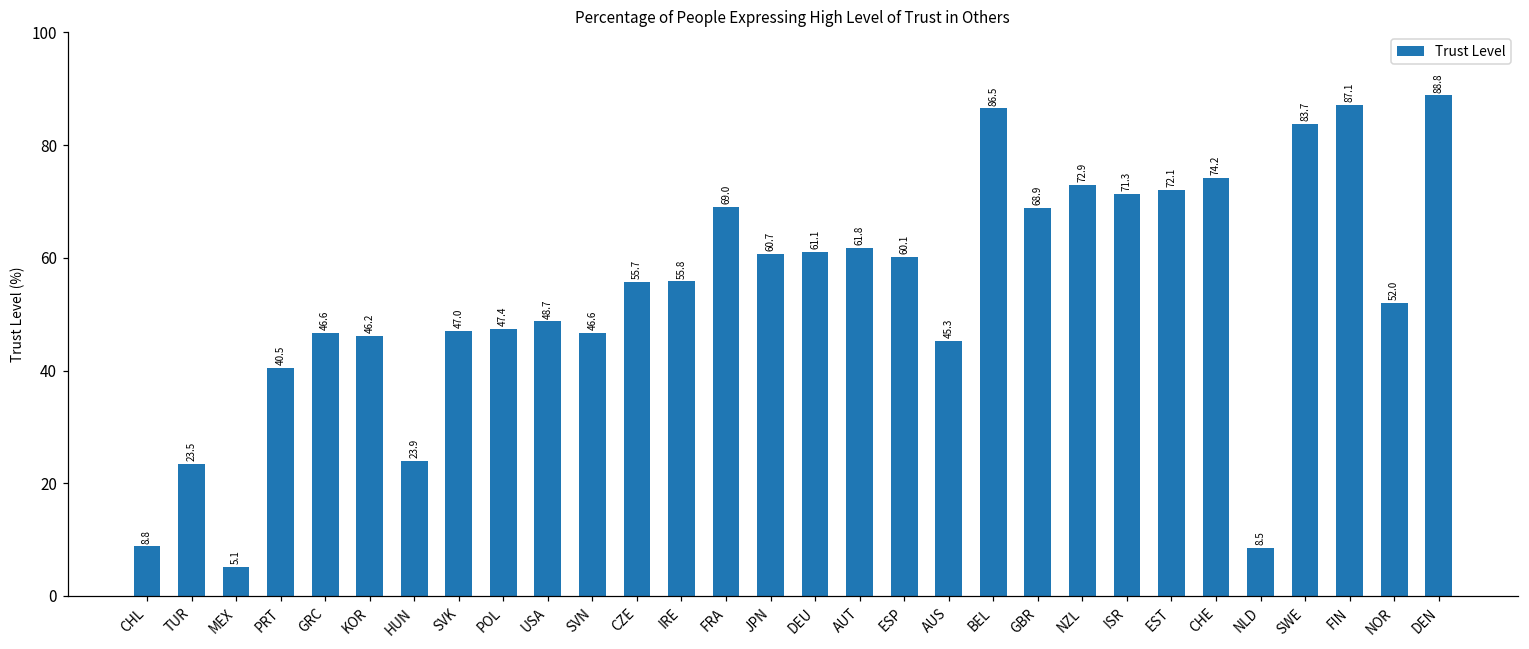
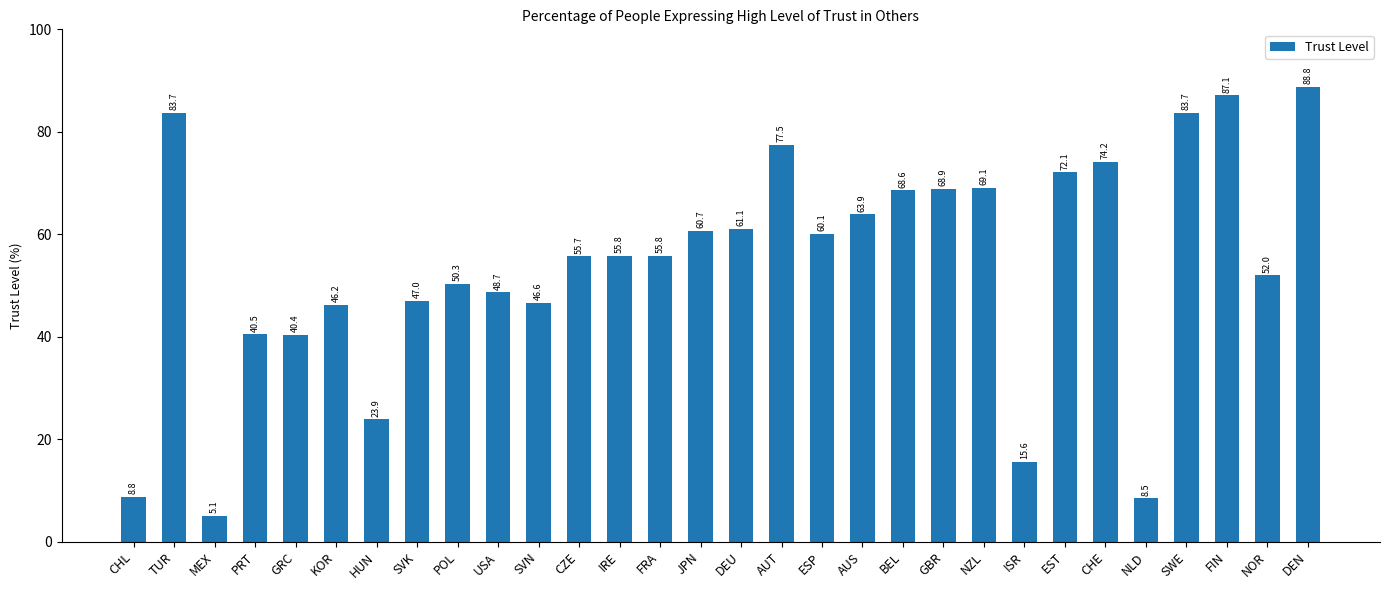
TUR: 23.5 -> 83.7
GRC: 46.6 -> 40.4
POL: 47.4 -> 50.3
FRA: 69.0 -> 55.8
AUT: 61.8 -> 77.5
AUS: 45.3 -> 63.9
BEL: 86.5 -> 68.6
NZL: 72.9 -> 69.1
ISR: 71.3 -> 15.6
